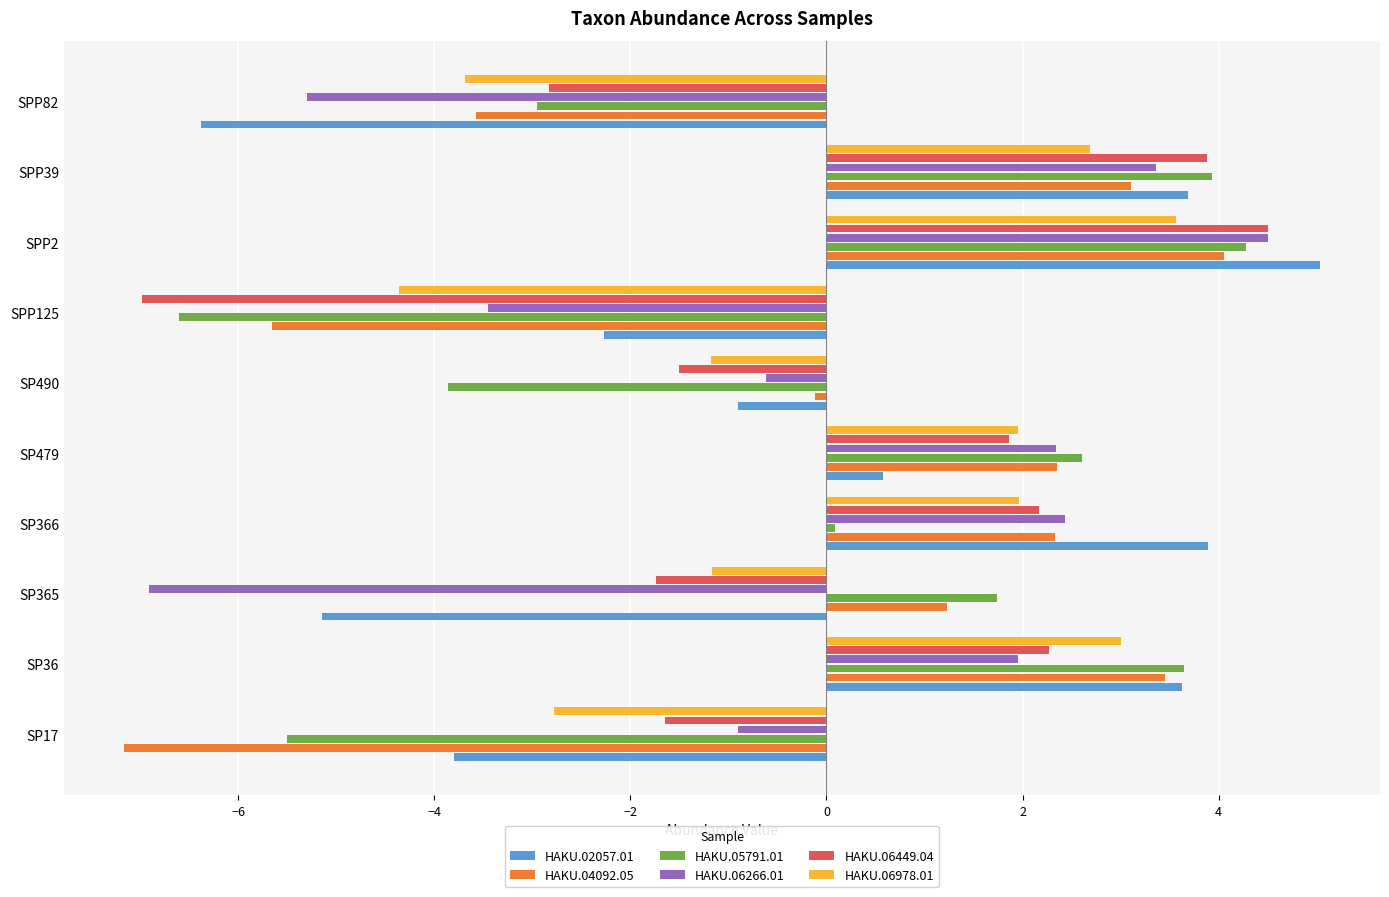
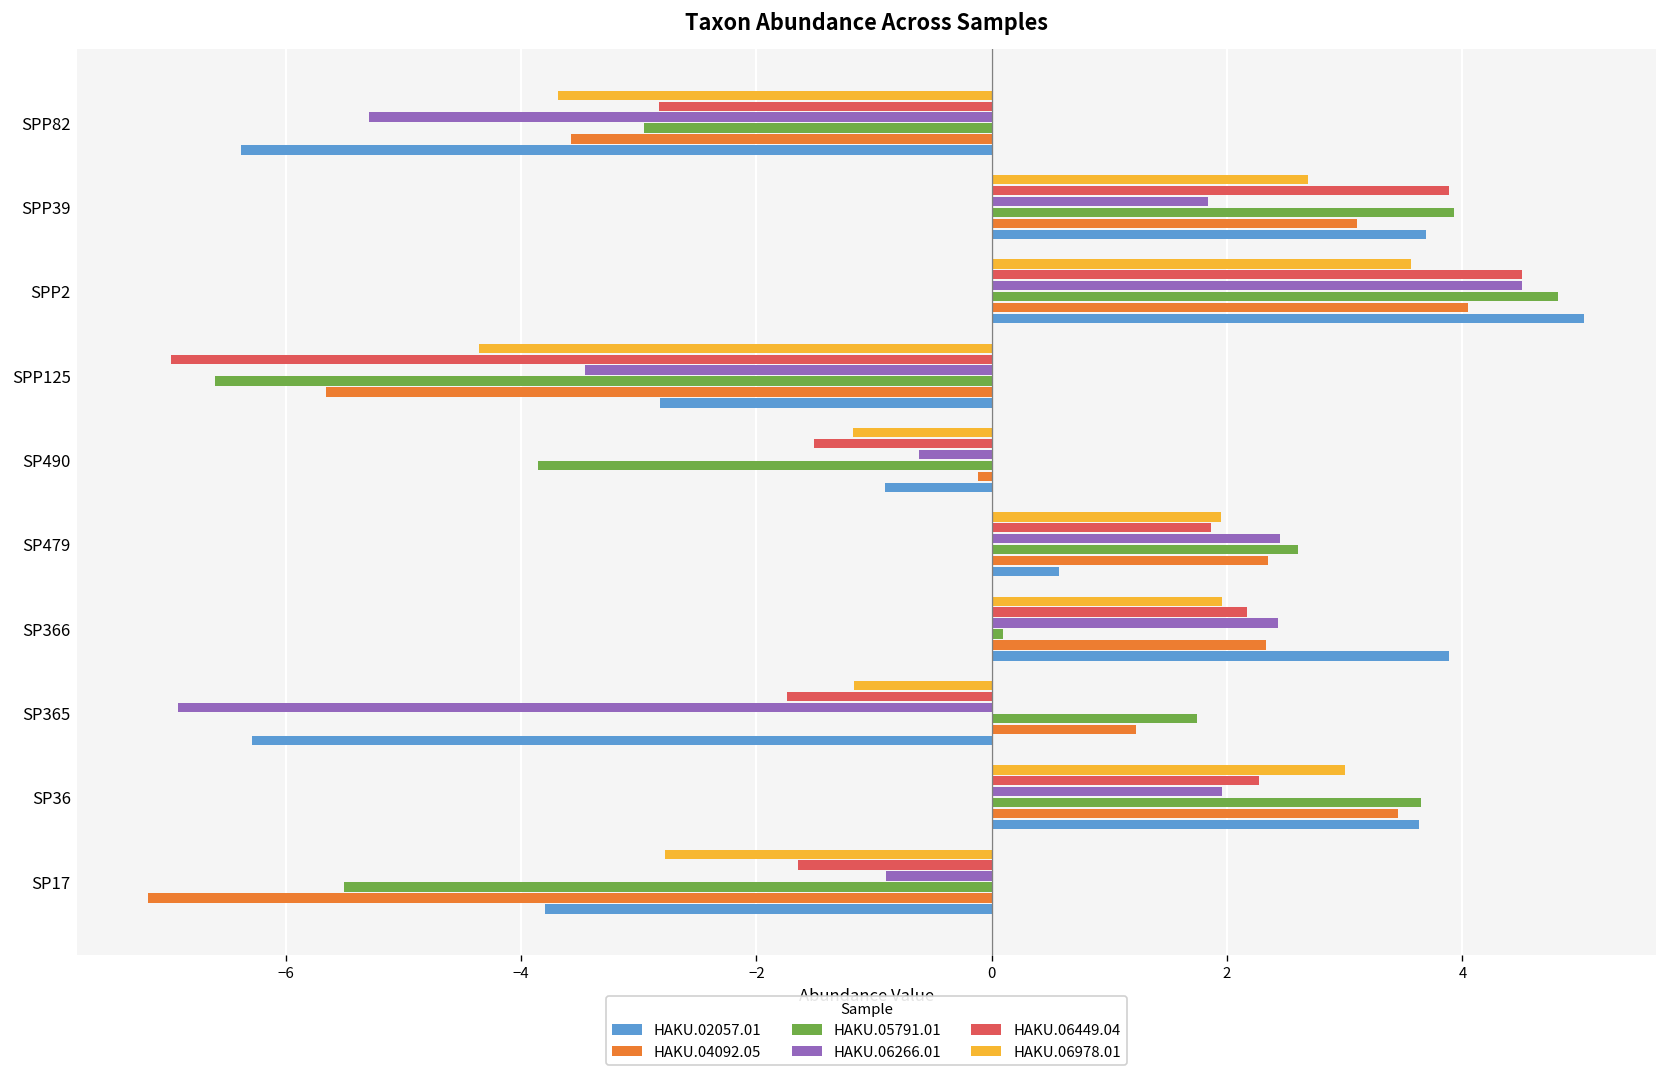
HAKU.06266.01, SPP39: 3.4 -> 1.8
HAKU.05791.01, SPP2: 4.3 -> 4.8
HAKU.02057.01, SPP125: -2.3 -> -2.8
HAKU.06266.01, SP479: 2.3 -> 2.5
HAKU.02057.01, SP365: -5.1 -> -6.3
